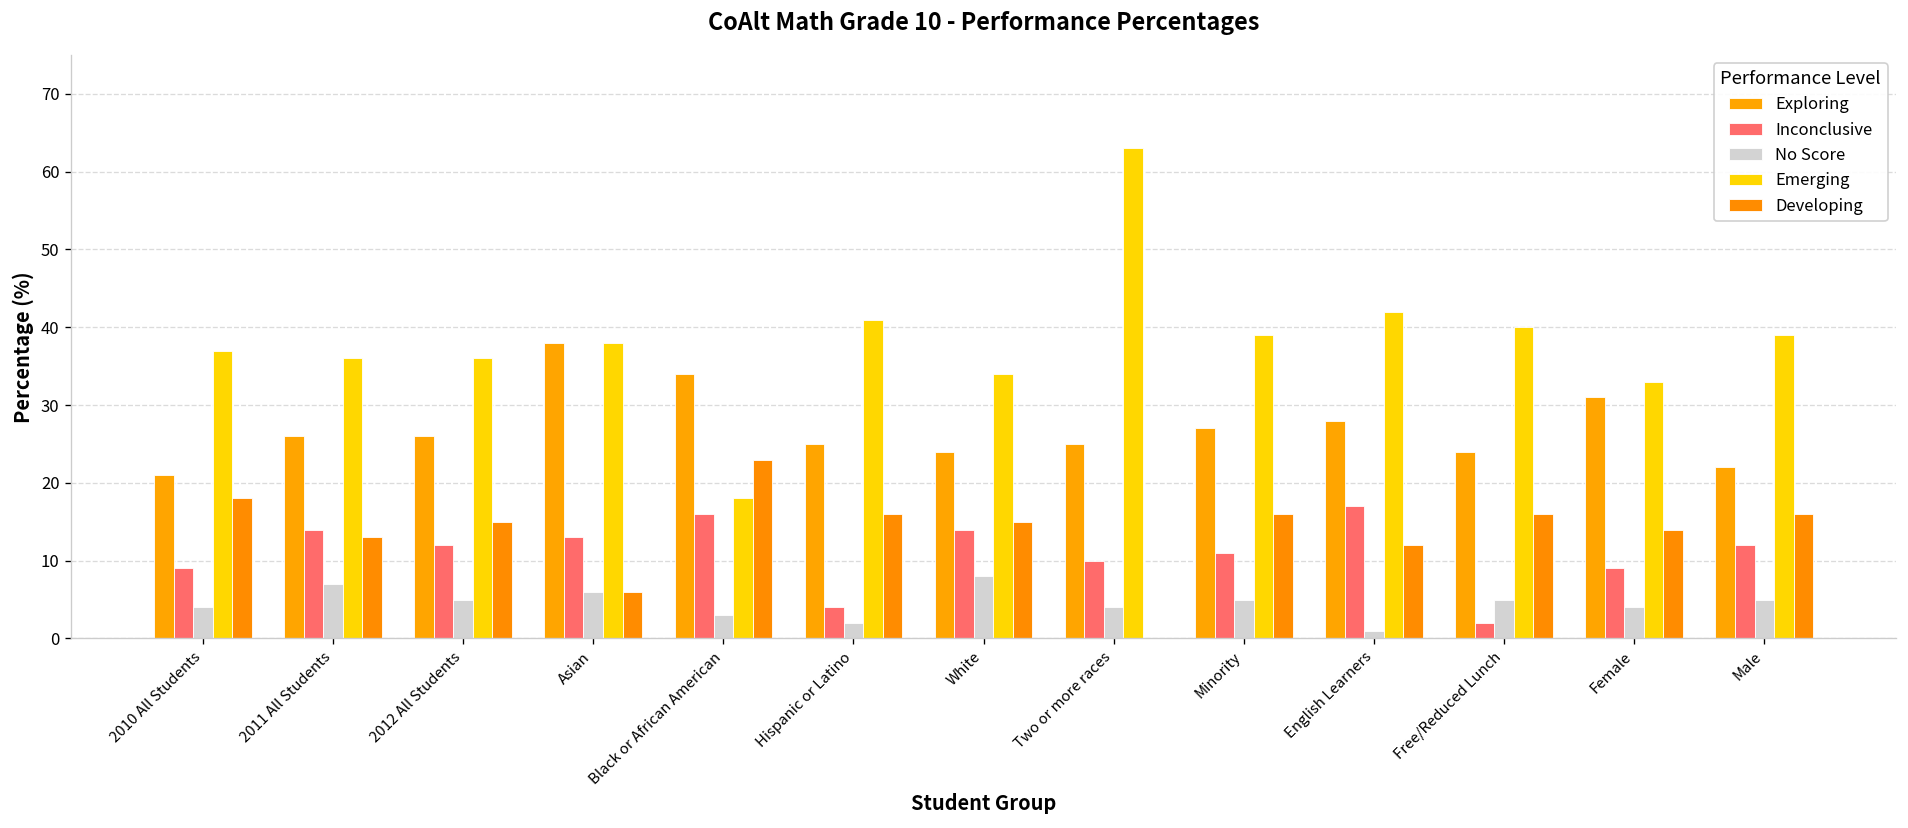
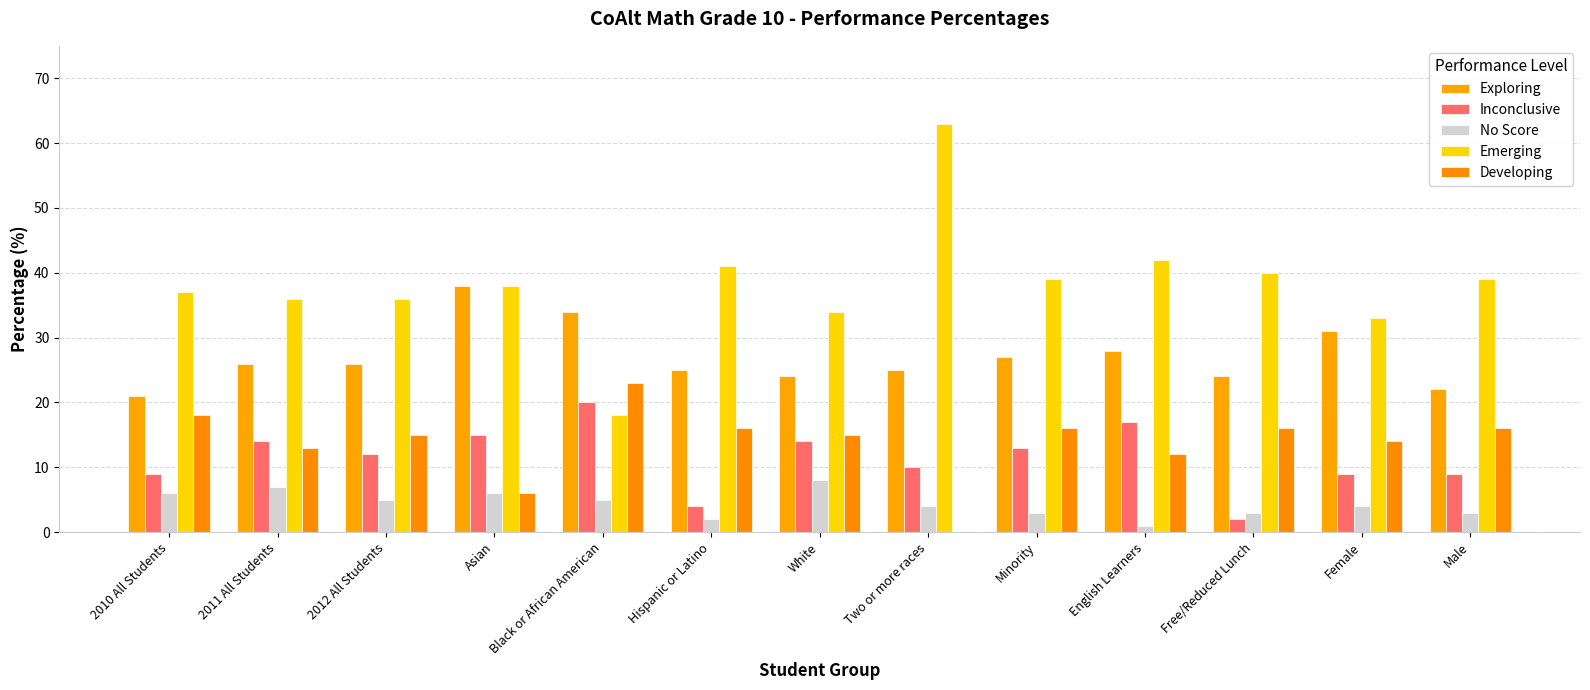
No Score, 2010 All Students: 4 -> 6
Inconclusive, Asian: 13 -> 15
Inconclusive, Black or African American: 16 -> 20
No Score, Black or African American: 3 -> 5
Inconclusive, Minority: 11 -> 13
No Score, Minority: 5 -> 3
No Score, Free/Reduced Lunch: 5 -> 3
Inconclusive, Male: 12 -> 9
No Score, Male: 5 -> 3
